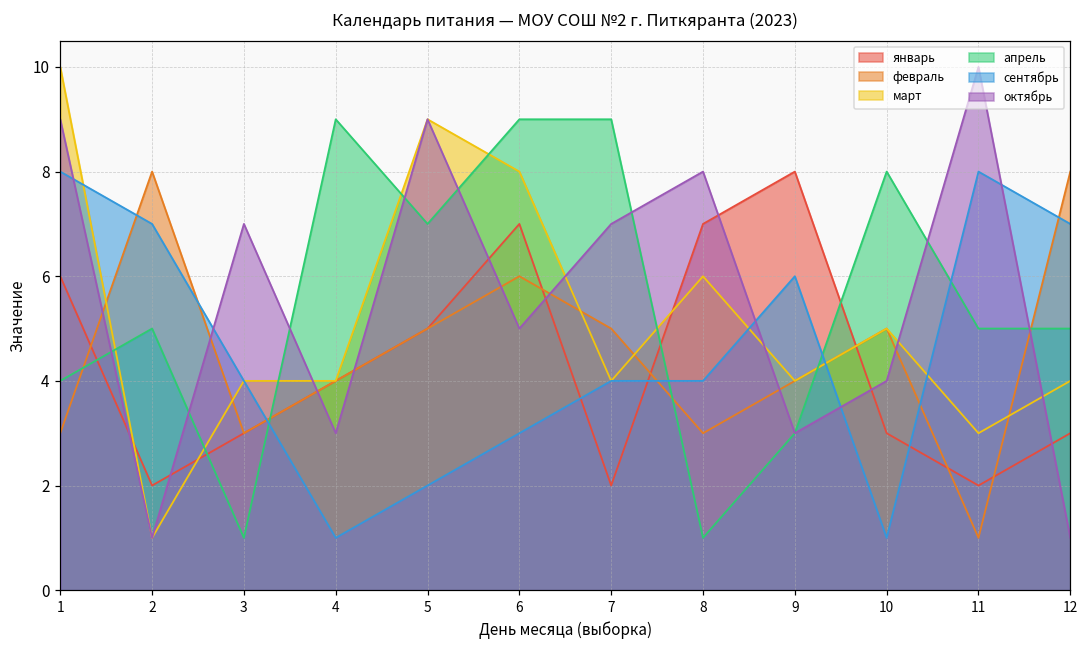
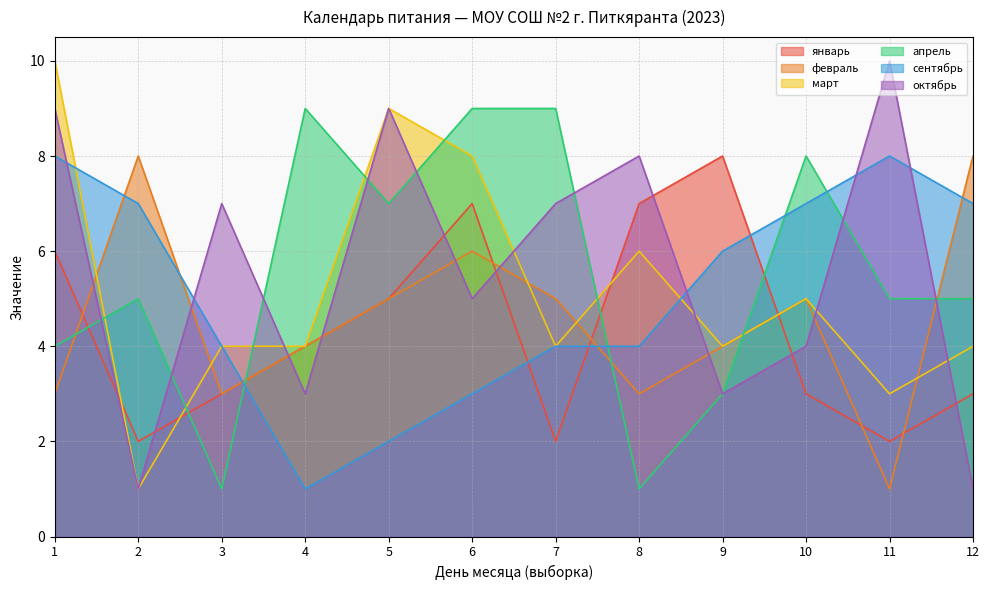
сентябрь, 10: 1 -> 7
